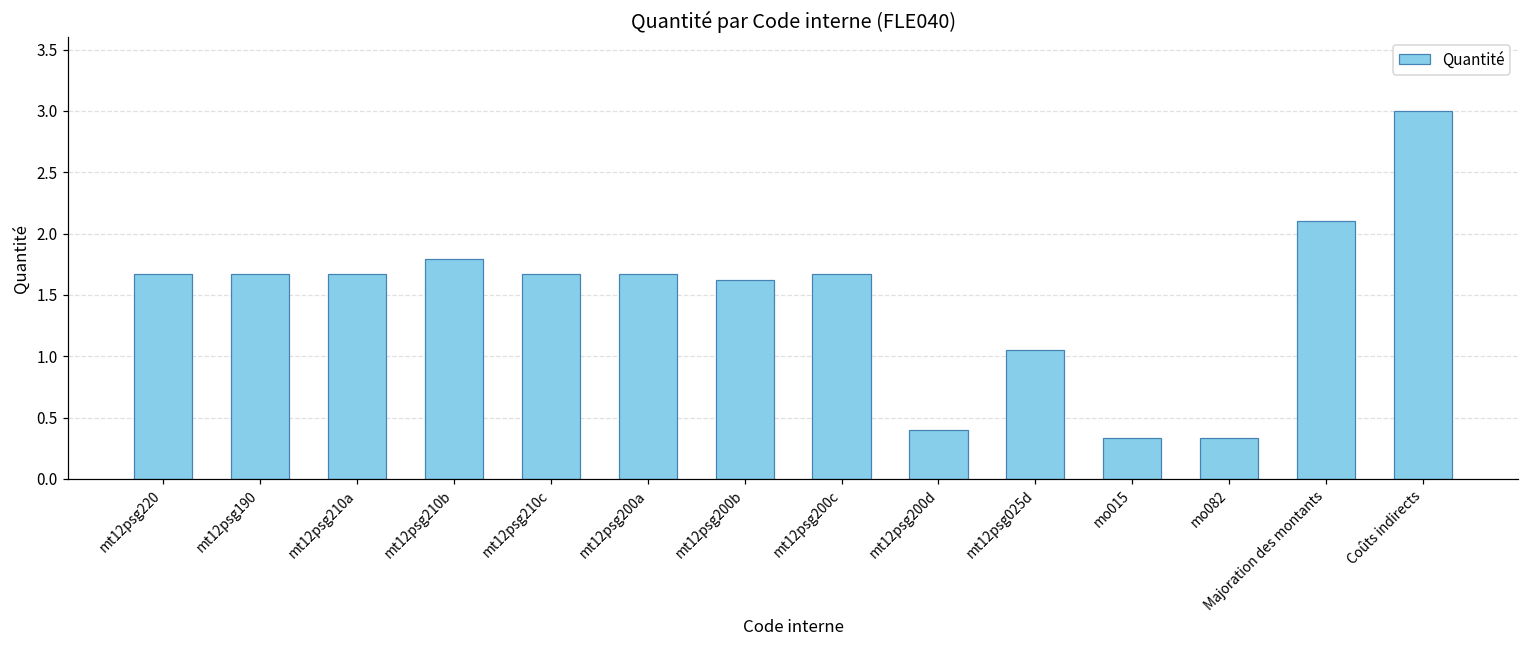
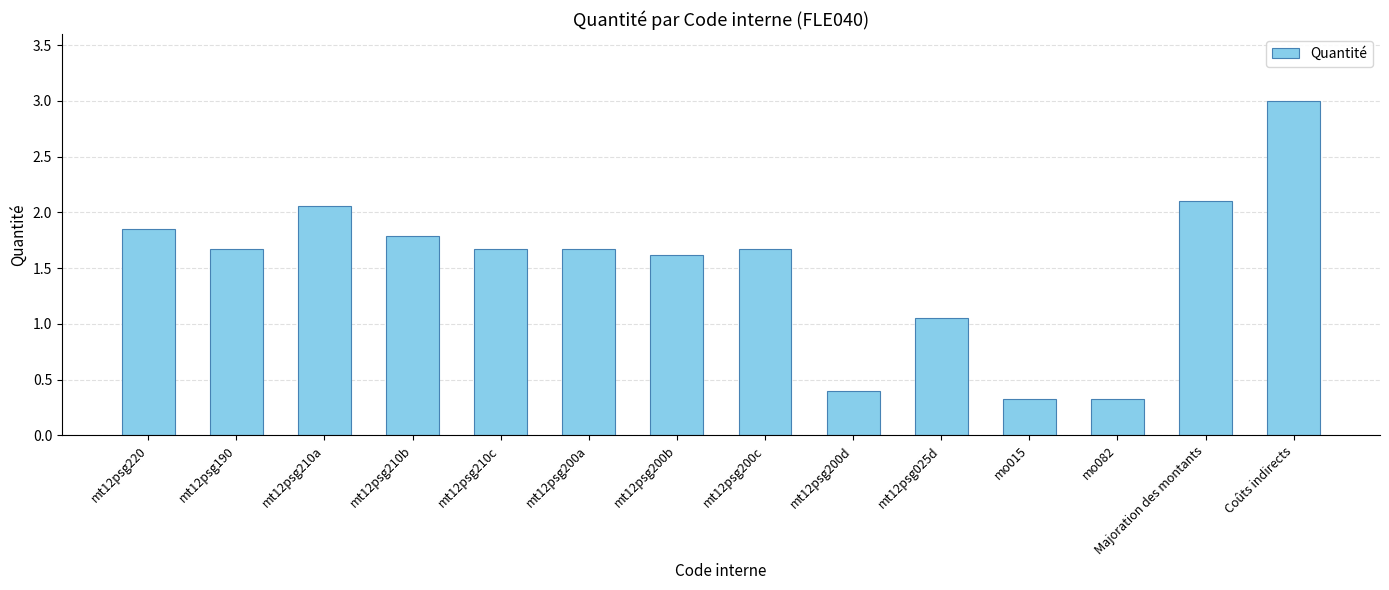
mt12psg220: 1.67 -> 1.85
mt12psg210a: 1.67 -> 2.06
